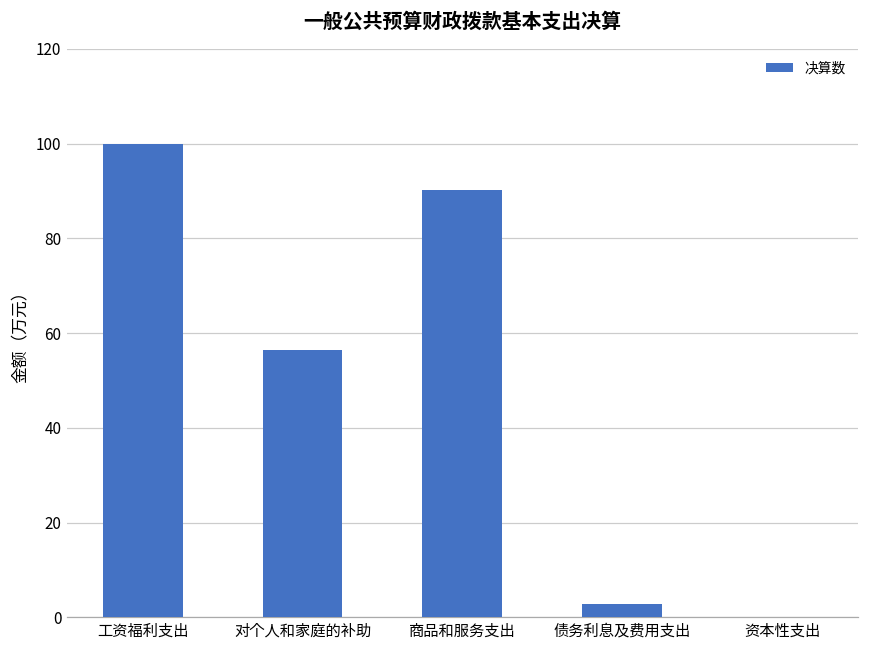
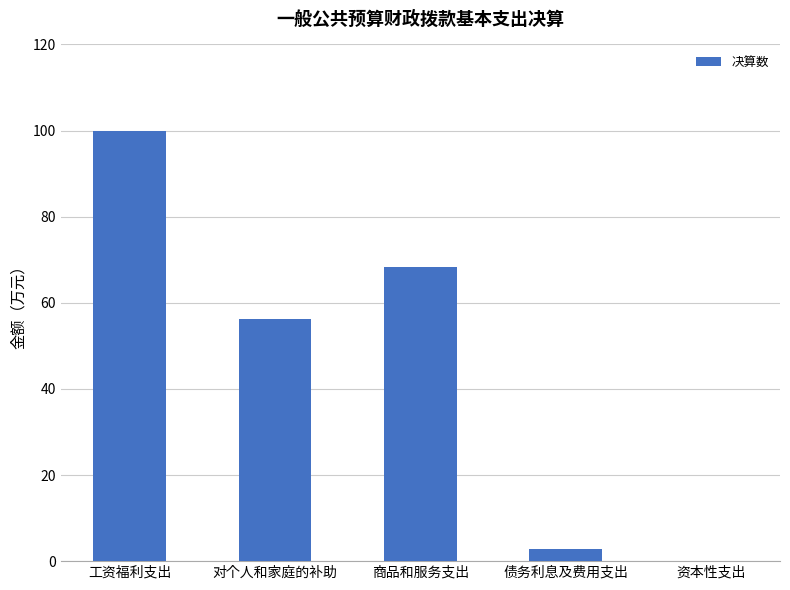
商品和服务支出: 90 -> 68
